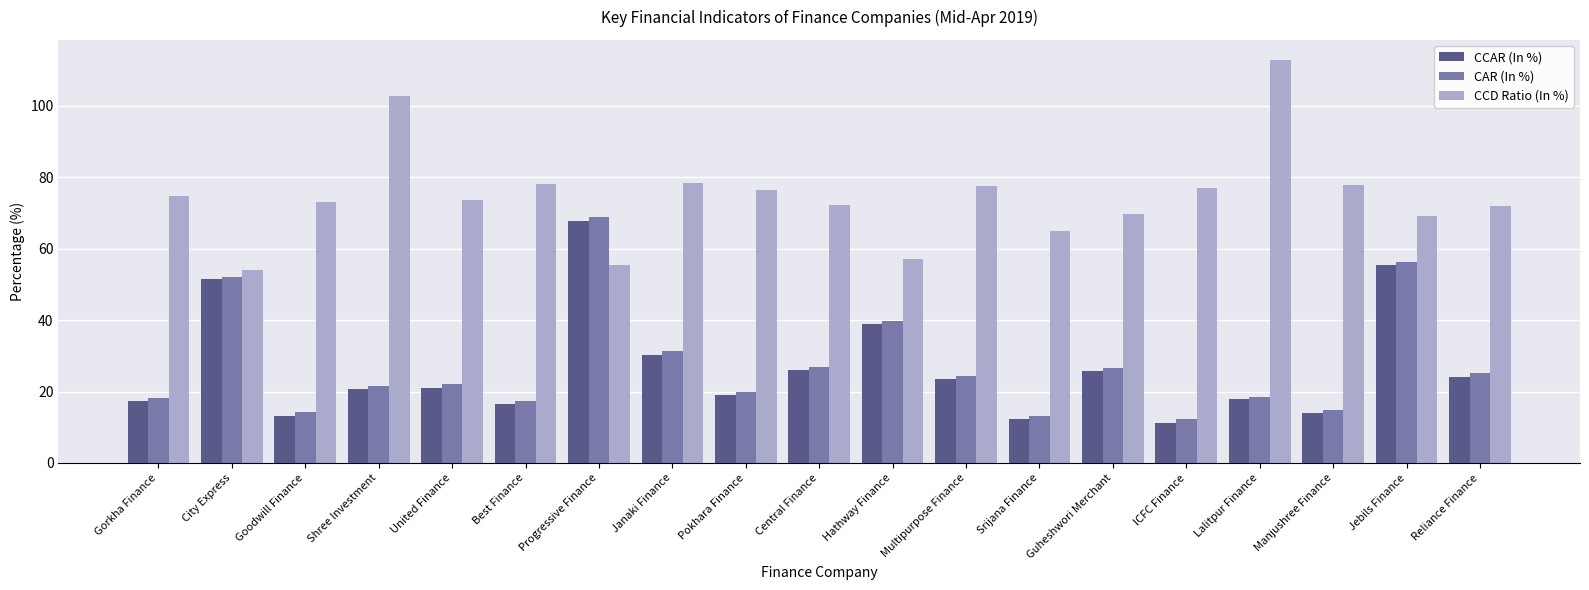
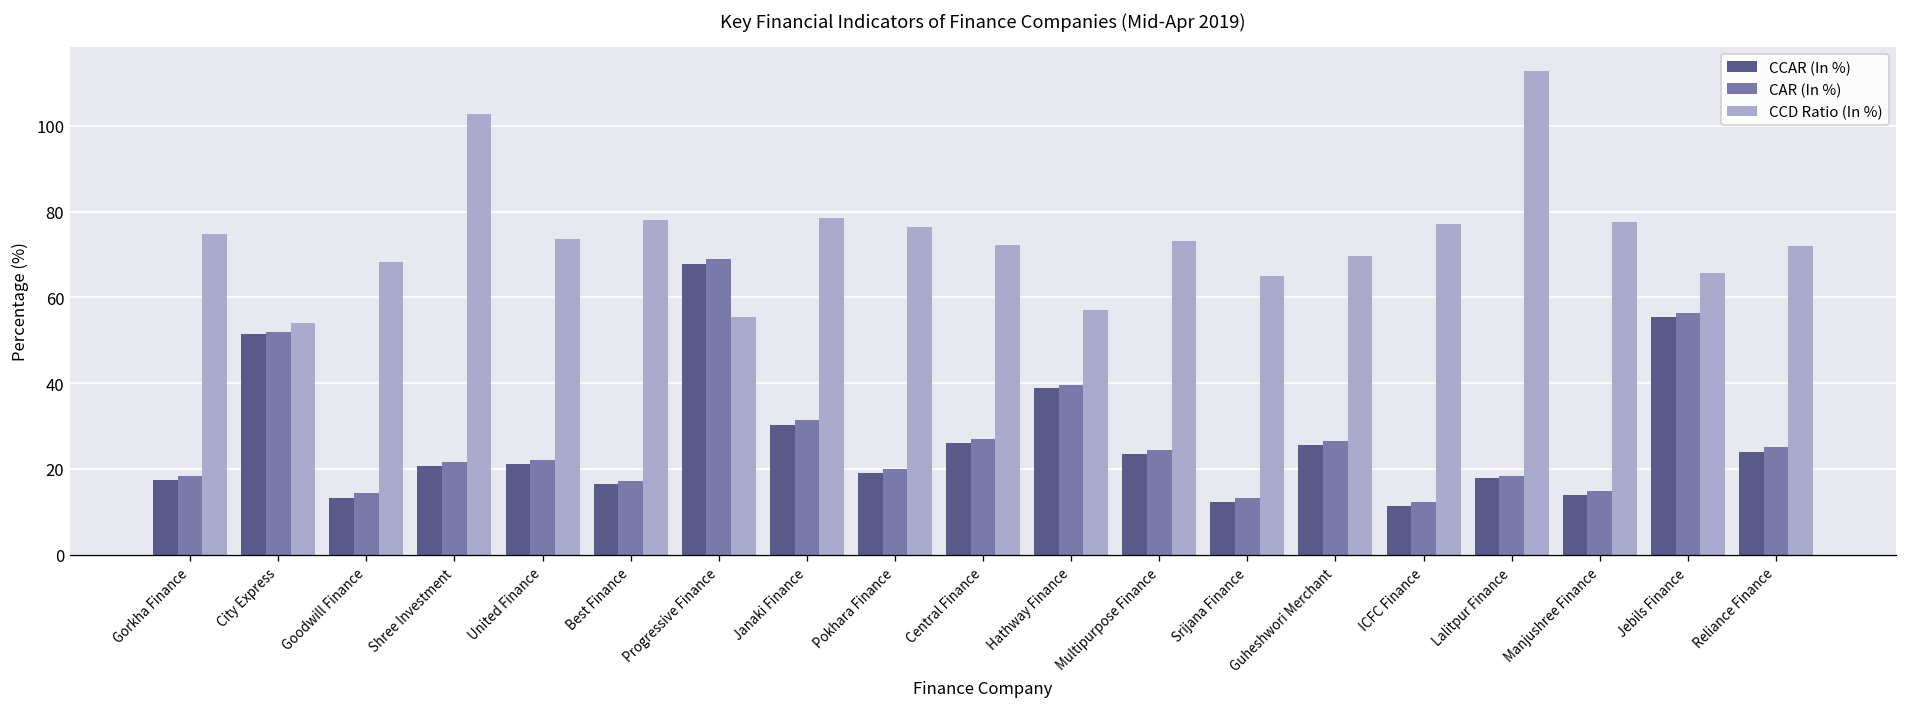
CCD Ratio (In %), Goodwill Finance: 73 -> 68
CCD Ratio (In %), Multipurpose Finance: 78 -> 73
CCD Ratio (In %), Jebils Finance: 69 -> 66
